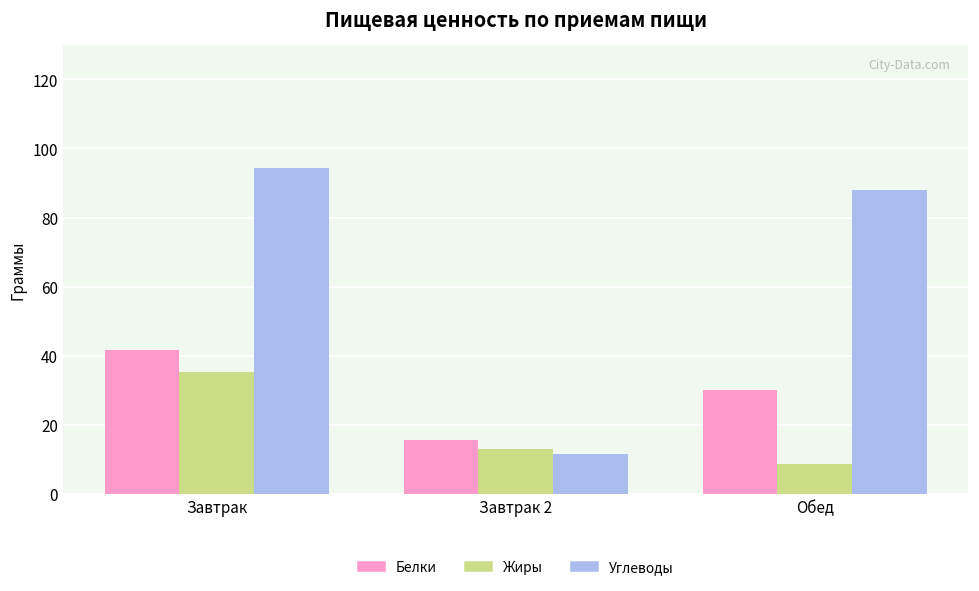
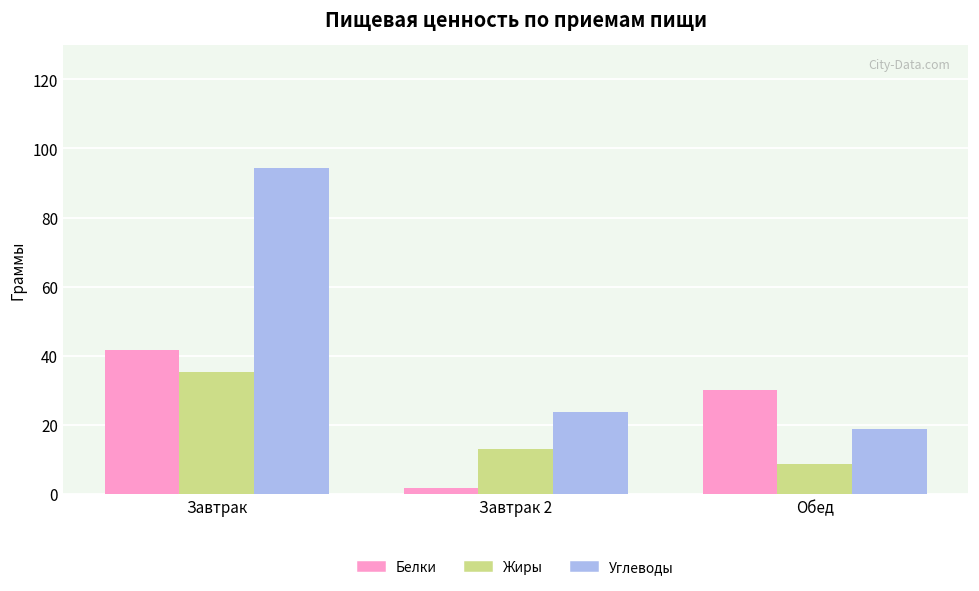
Белки, Завтрак 2: 16 -> 2
Углеводы, Завтрак 2: 12 -> 24
Углеводы, Обед: 88 -> 19
